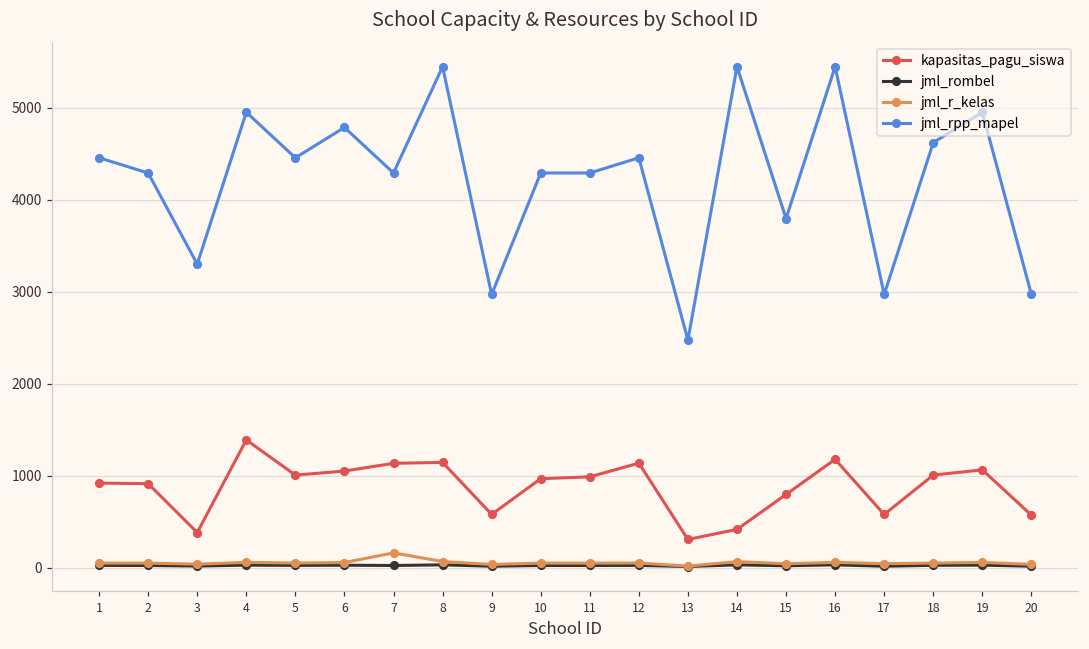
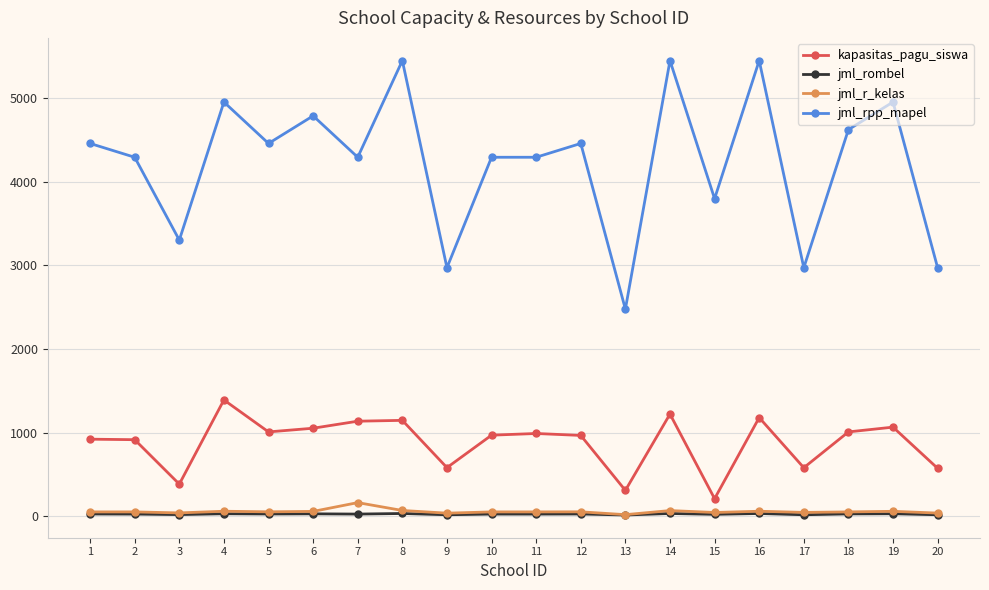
kapasitas_pagu_siswa, 12: 1100 -> 1000
kapasitas_pagu_siswa, 14: 400 -> 1200
kapasitas_pagu_siswa, 15: 800 -> 200
